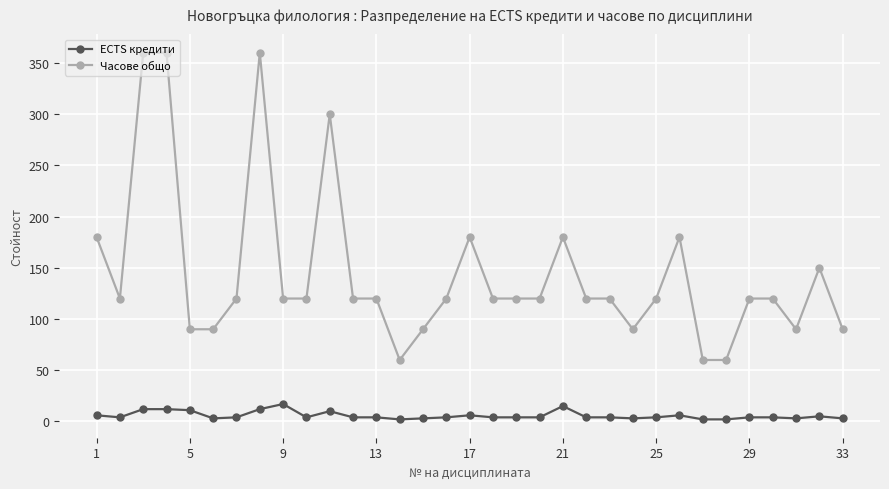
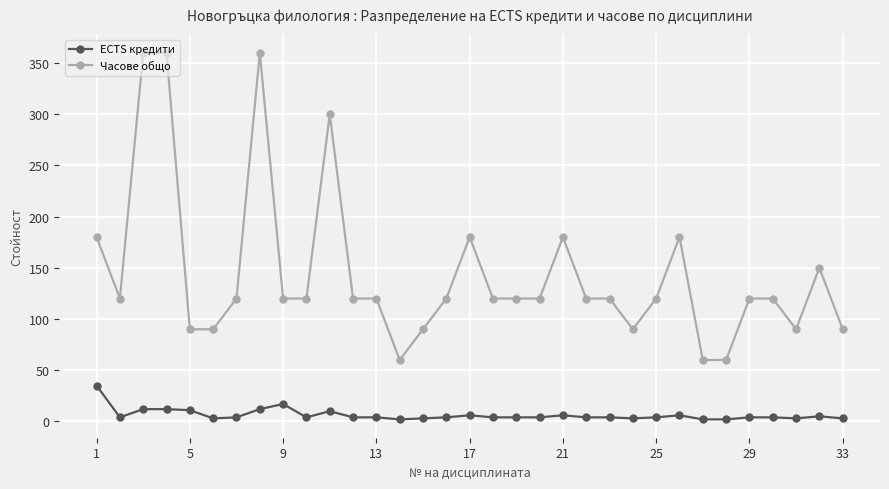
ECTS кредити, 1: 6 -> 35
ECTS кредити, 21: 15 -> 6
